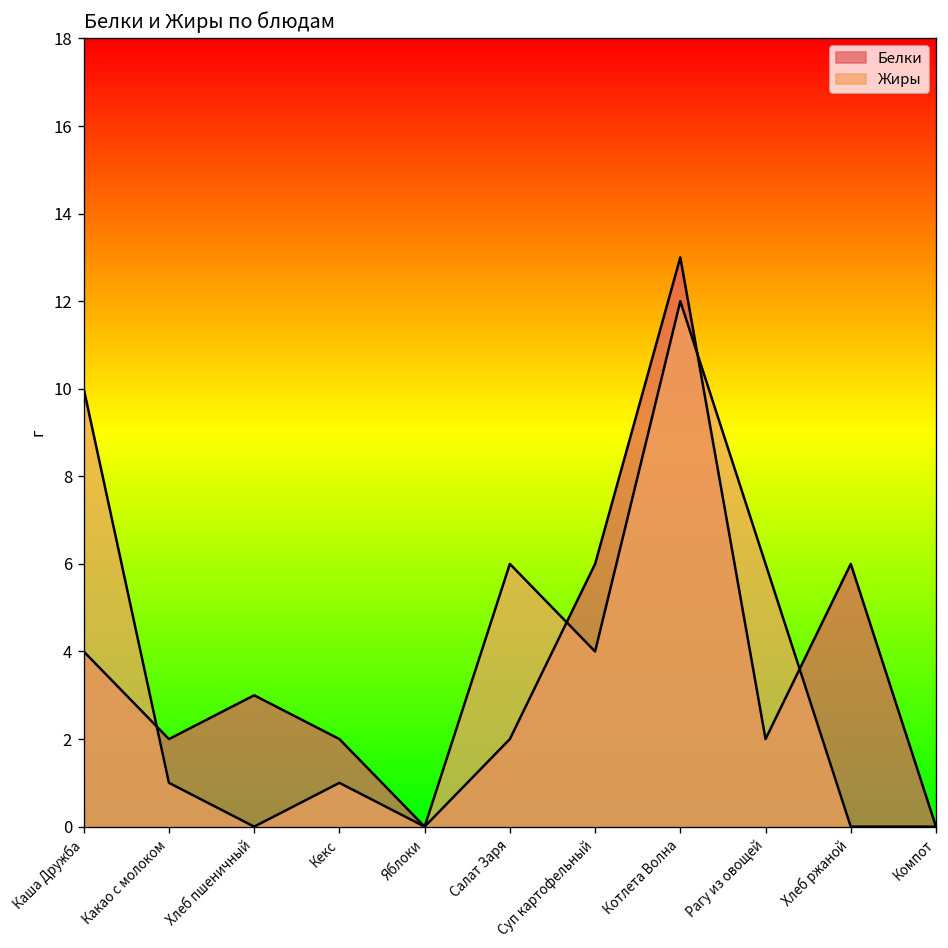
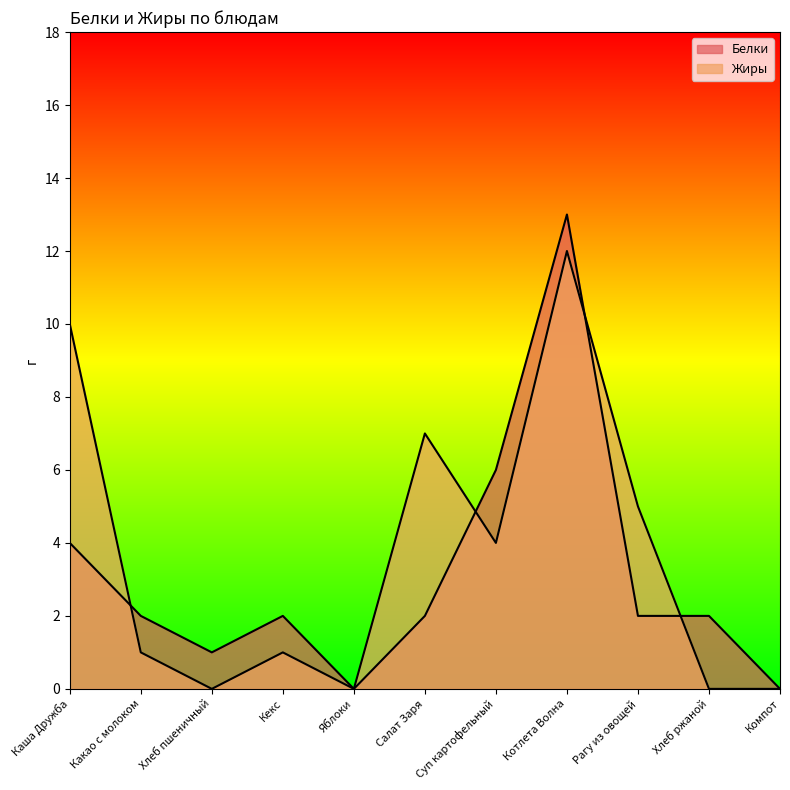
Белки, Хлеб пшеничный: 3 -> 1
Жиры, Салат Заря: 6 -> 7
Жиры, Рагу из овощей: 6 -> 5
Белки, Хлеб ржаной: 6 -> 2
